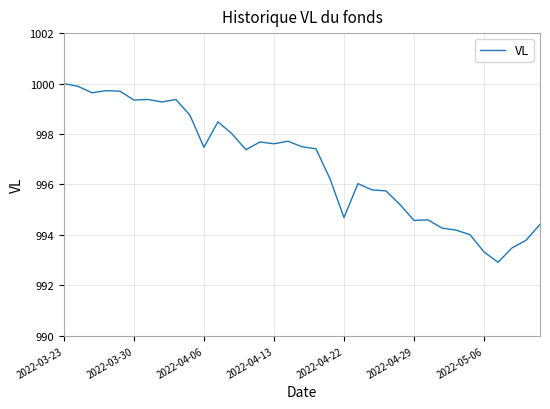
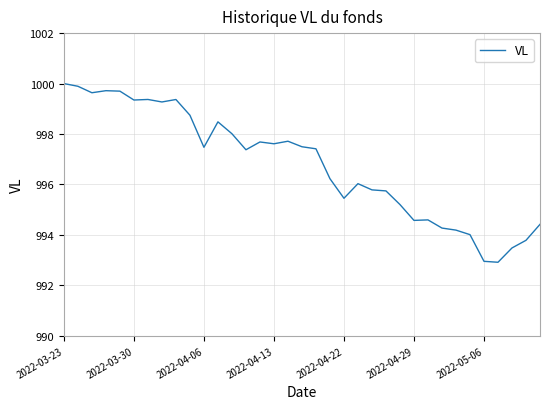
2022-04-22: 994.7 -> 995.5
2022-05-06: 993.3 -> 993.0
